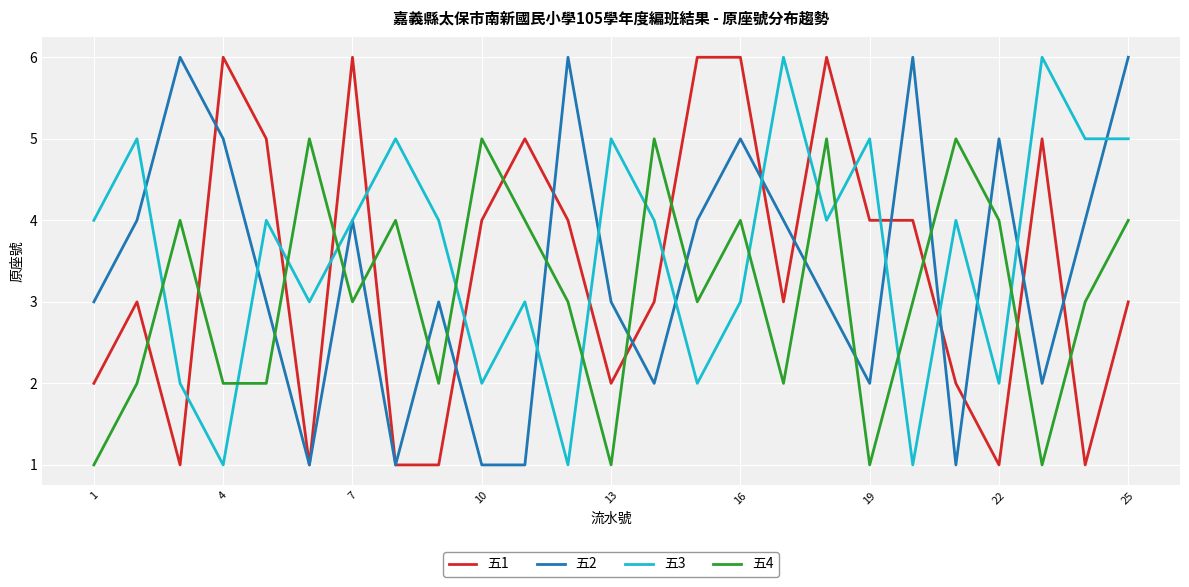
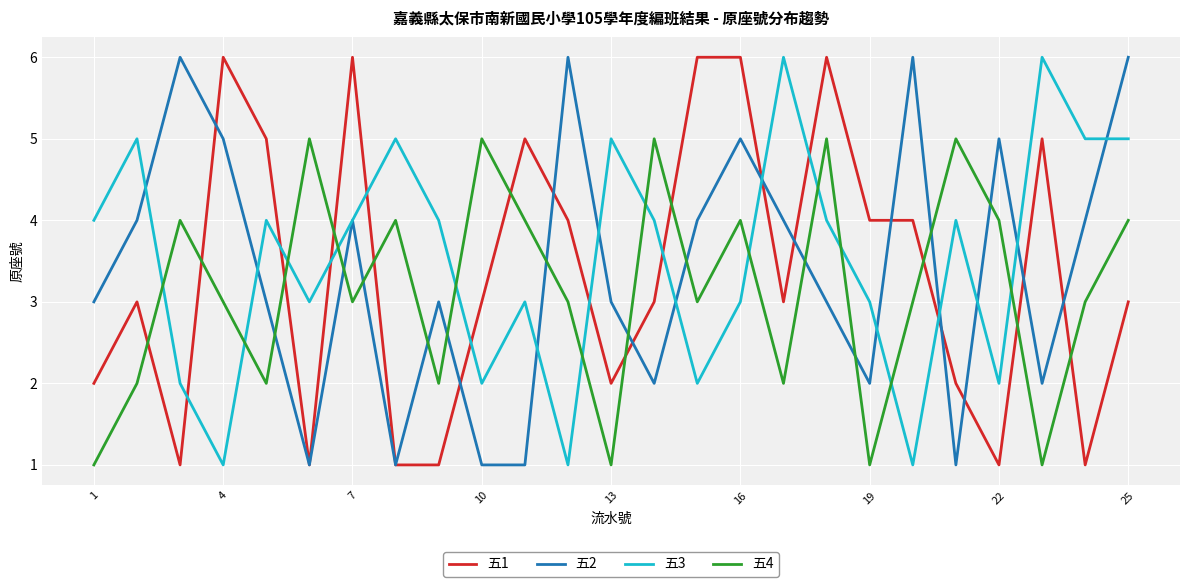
五4, 4: 2 -> 3
五1, 10: 4 -> 3
五3, 19: 5 -> 3
